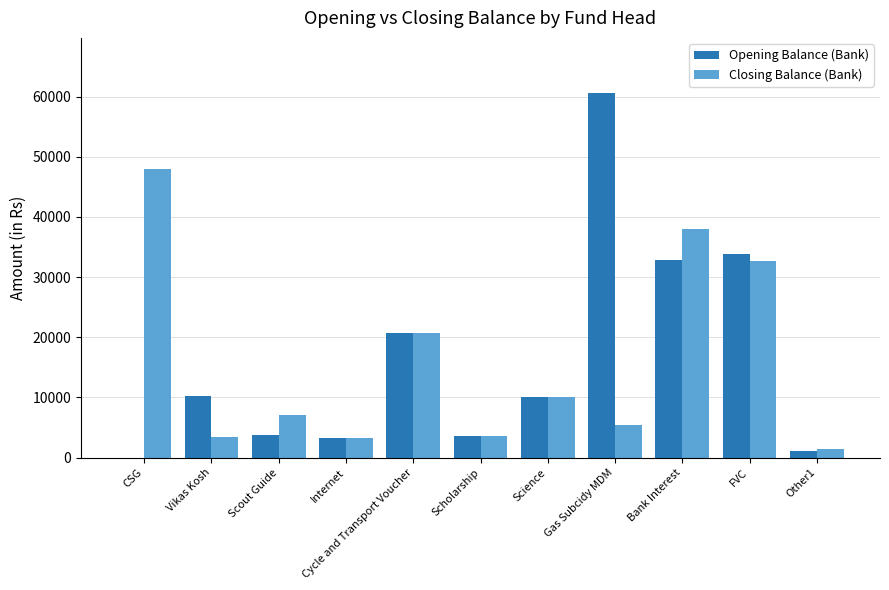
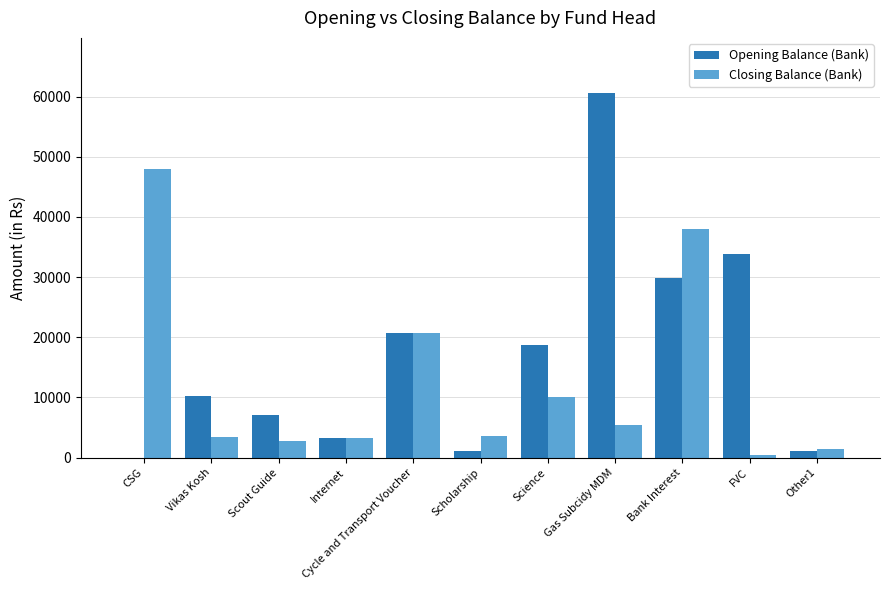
Opening Balance (Bank), Scout Guide: 4000 -> 7000
Closing Balance (Bank), Scout Guide: 7000 -> 3000
Opening Balance (Bank), Scholarship: 4000 -> 1000
Opening Balance (Bank), Science: 10000 -> 19000
Opening Balance (Bank), Bank Interest: 33000 -> 30000
Closing Balance (Bank), FVC: 33000 -> 1000
